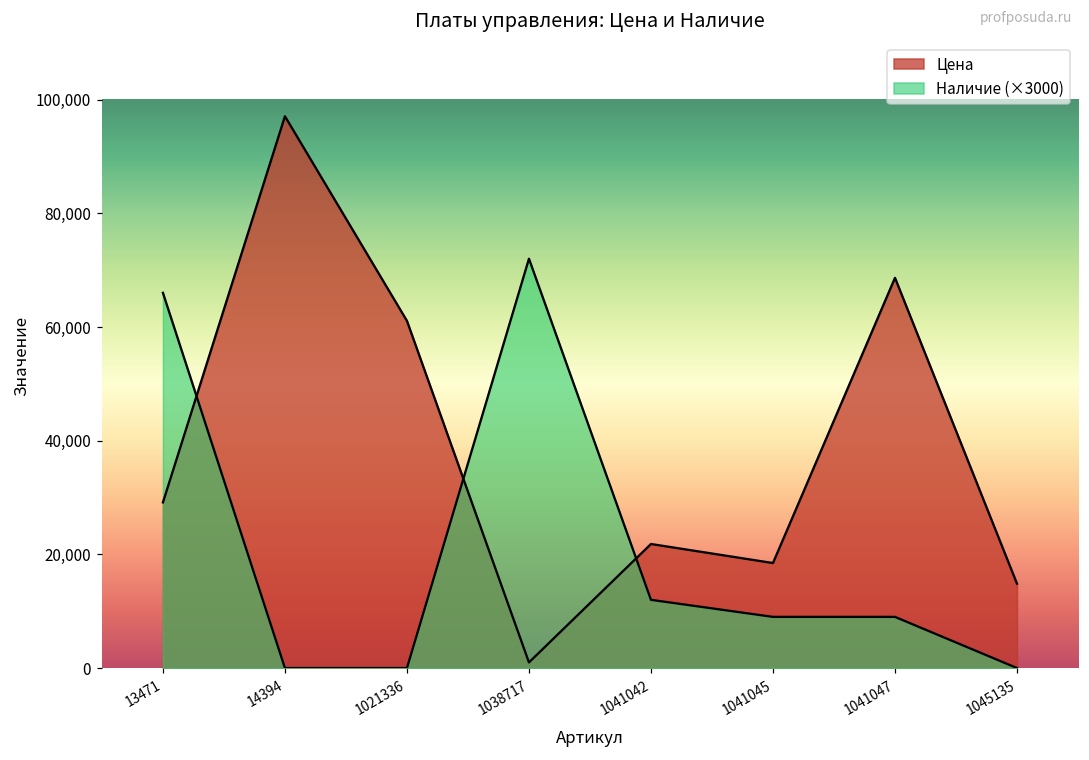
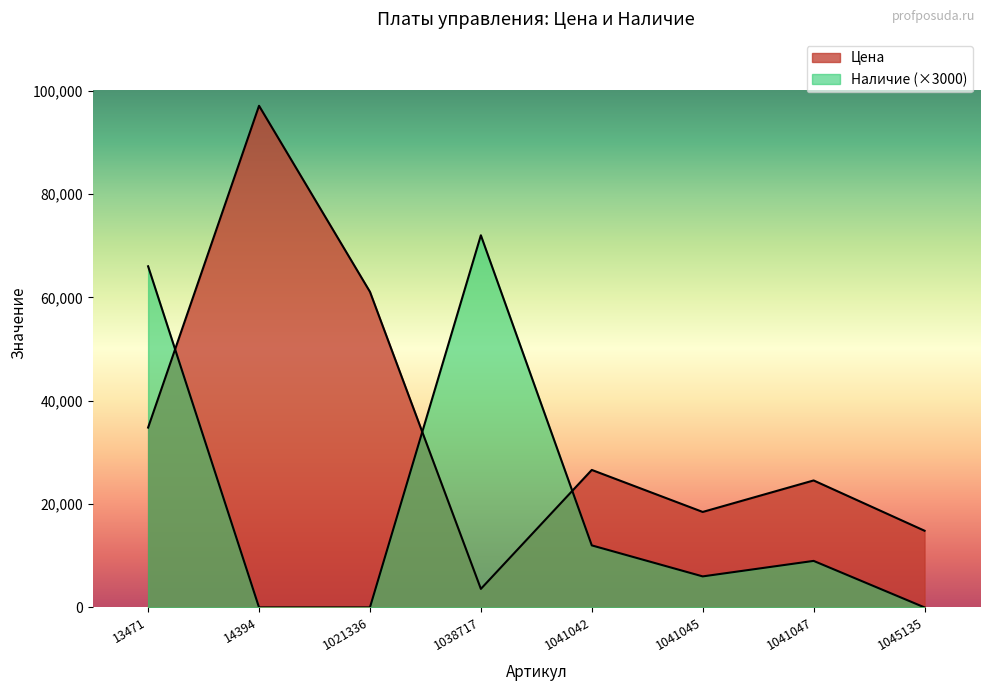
Цена, 13471: 29,000 -> 35,000
Цена, 1038717: 1,000 -> 4,000
Цена, 1041042: 22,000 -> 27,000
Наличие (×3000), 1041045: 9,000 -> 6,000
Цена, 1041047: 69,000 -> 25,000
